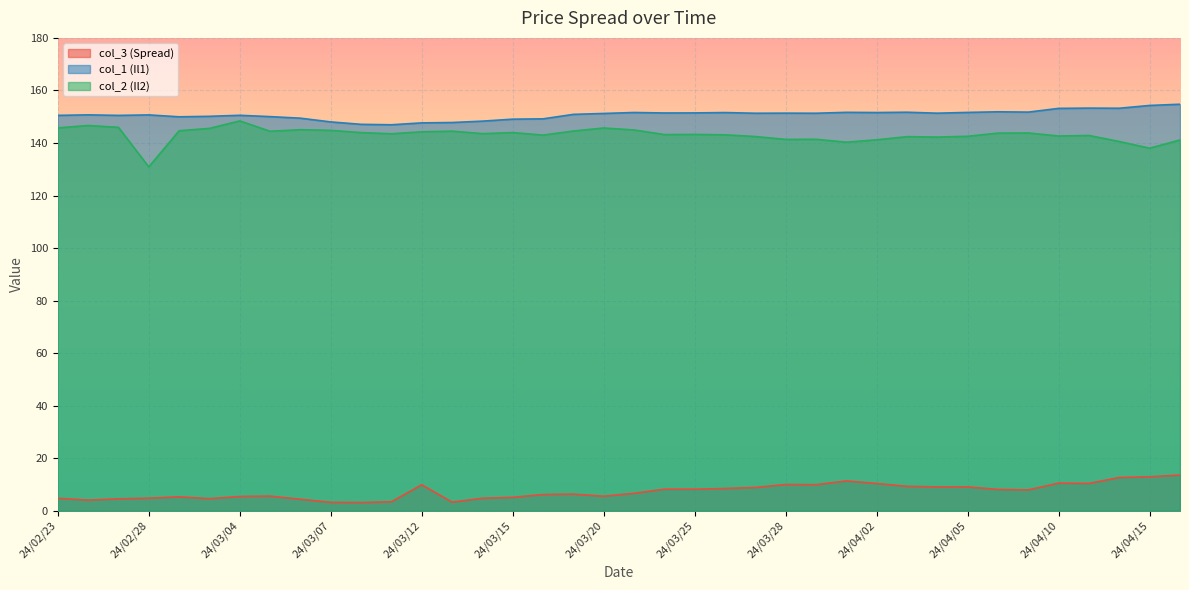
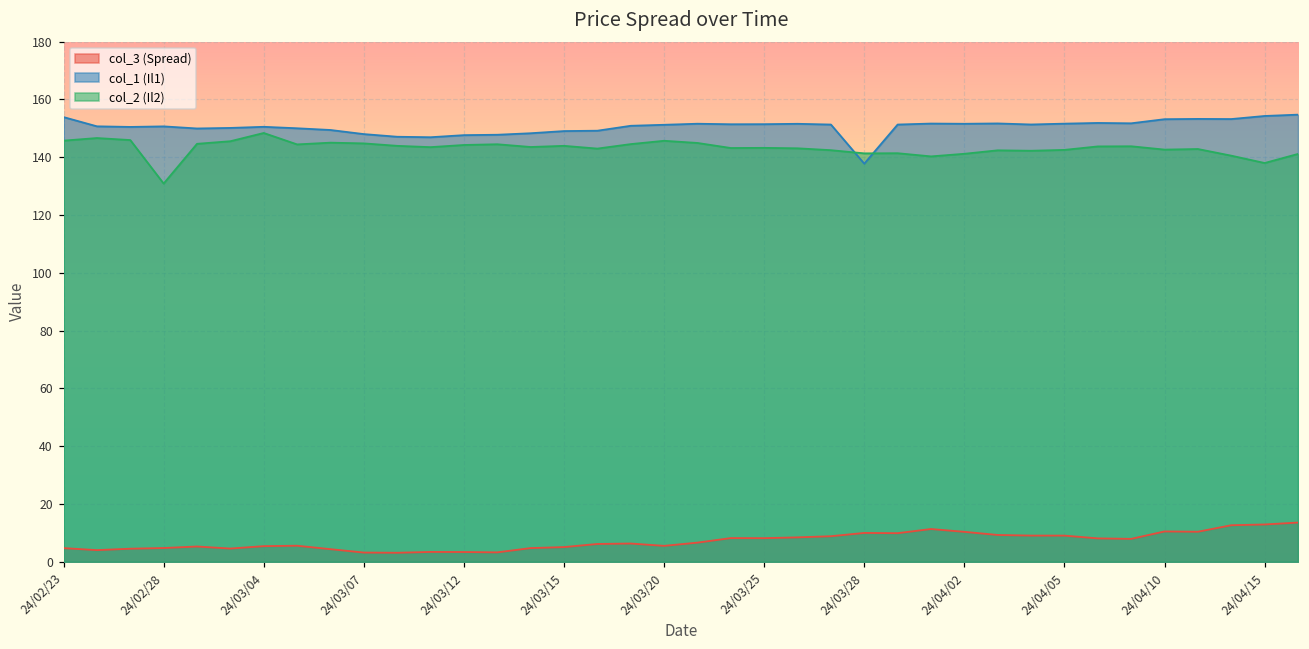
col_1 (Il1), 24/02/23: 151 -> 154
col_3 (Spread), 24/03/12: 10 -> 3
col_1 (Il1), 24/03/28: 151 -> 138
